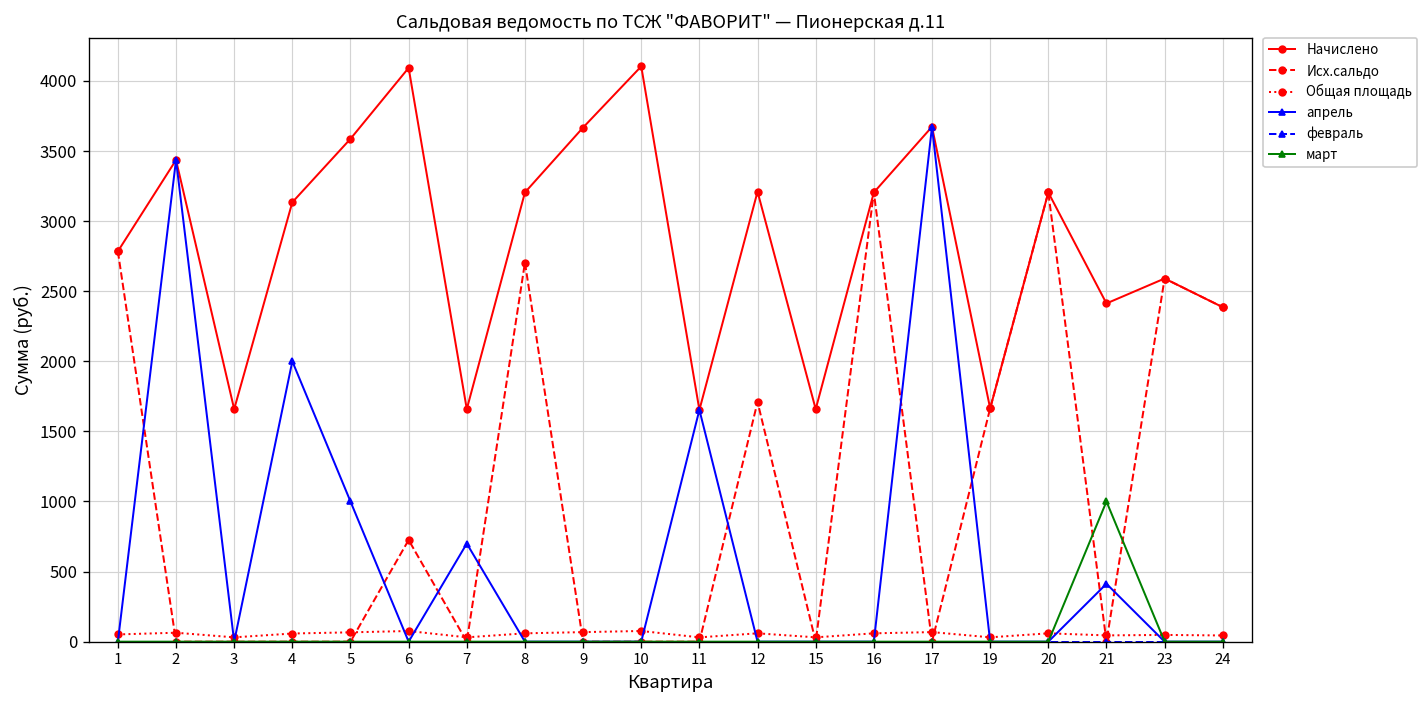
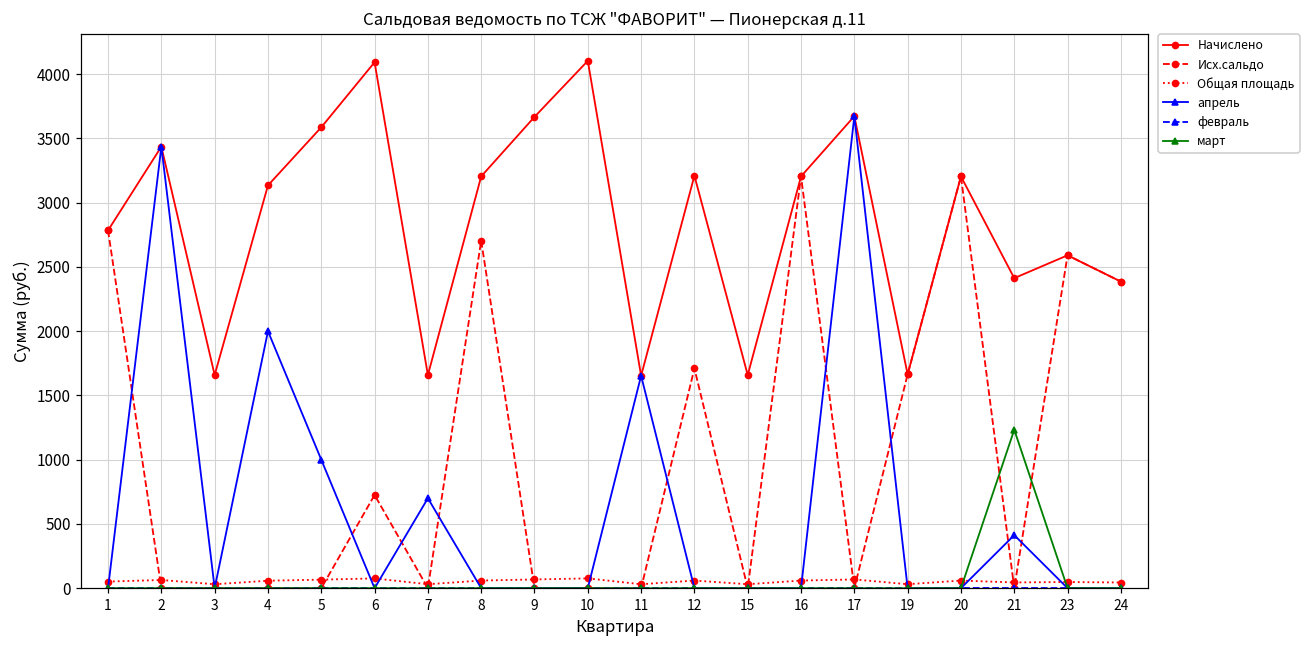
март, 21: 1000 -> 1230
